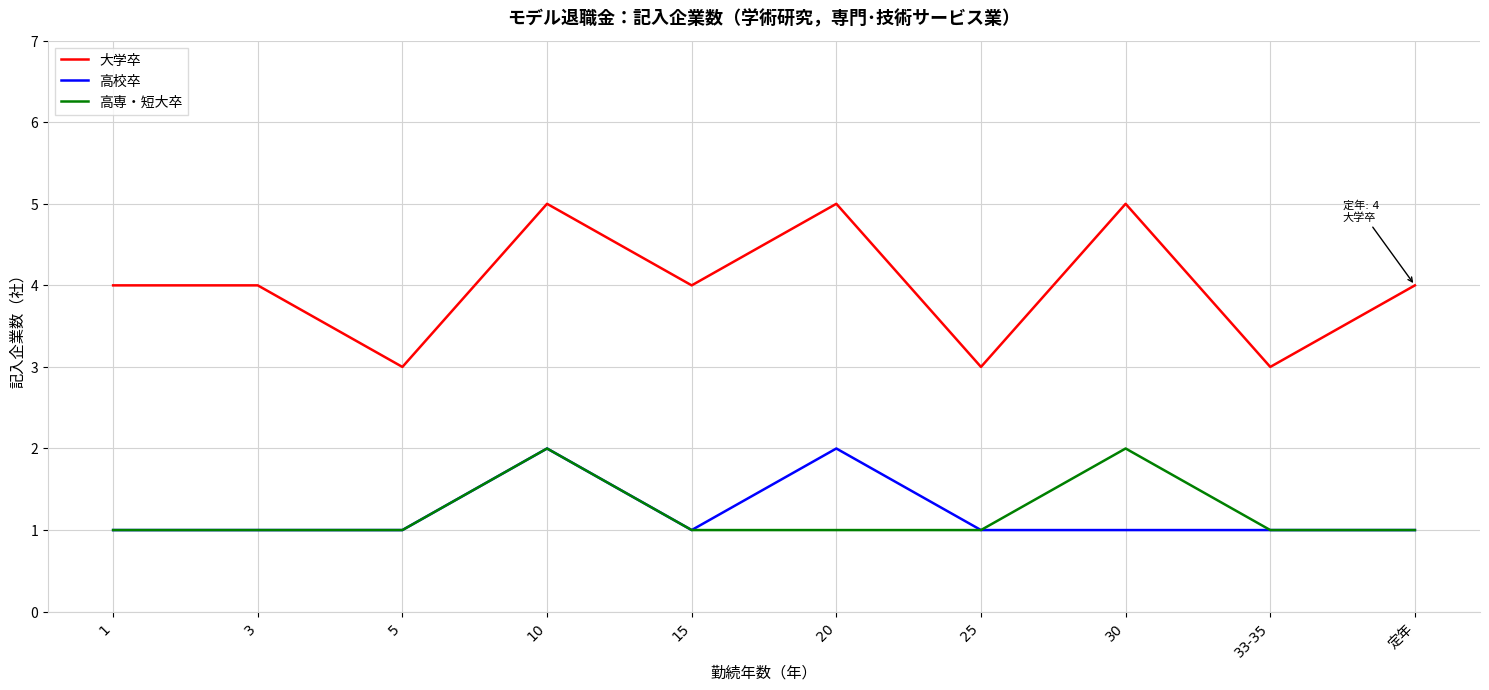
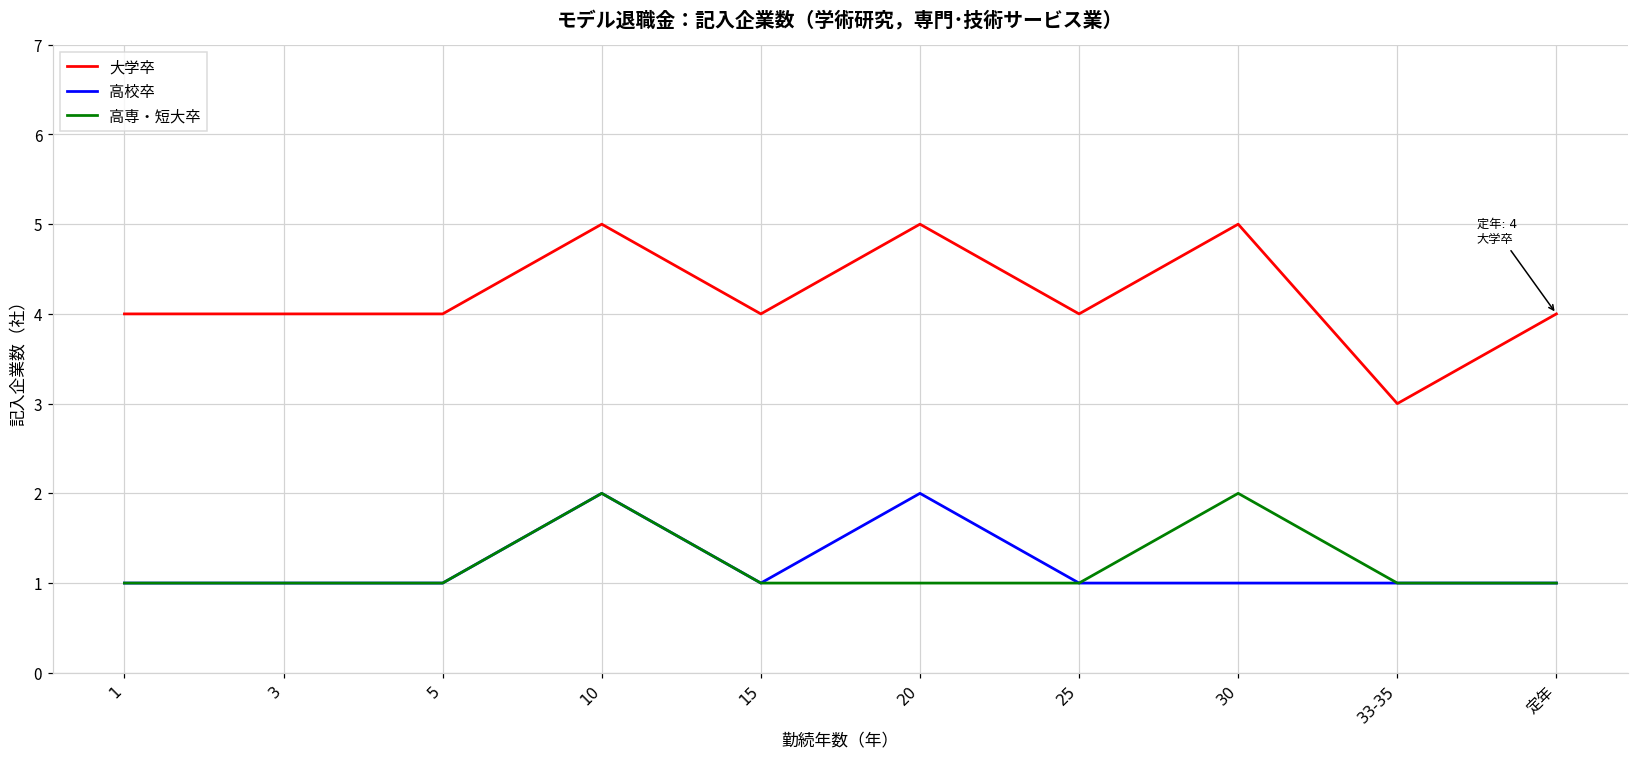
大学卒, 5: 3 -> 4
大学卒, 25: 3 -> 4
